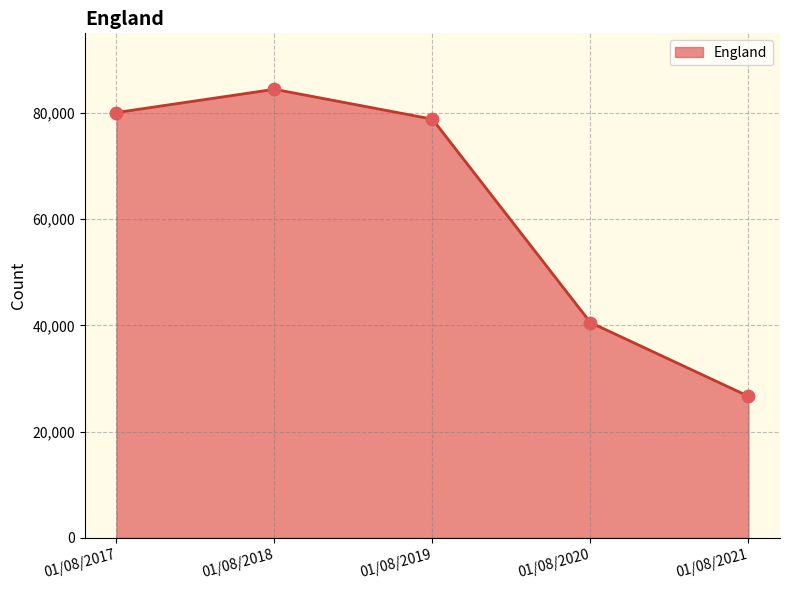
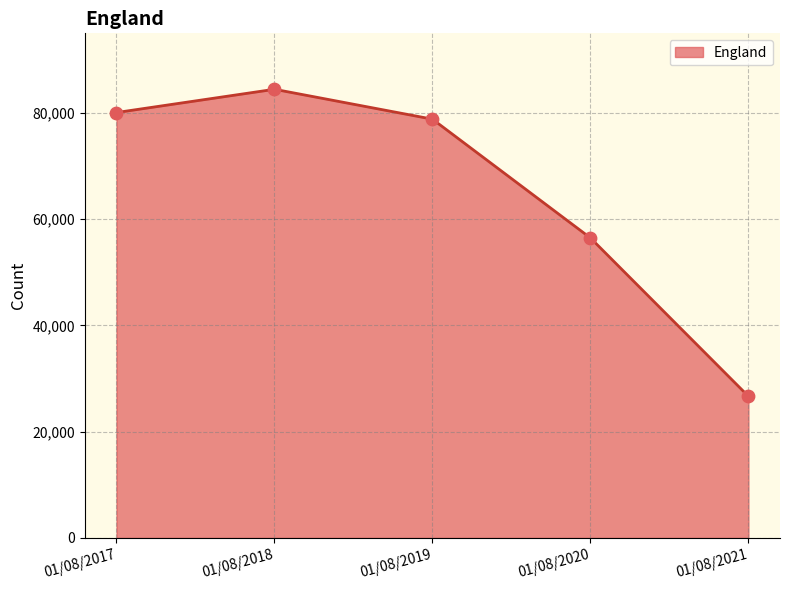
01/08/2020: 41,000 -> 56,000
